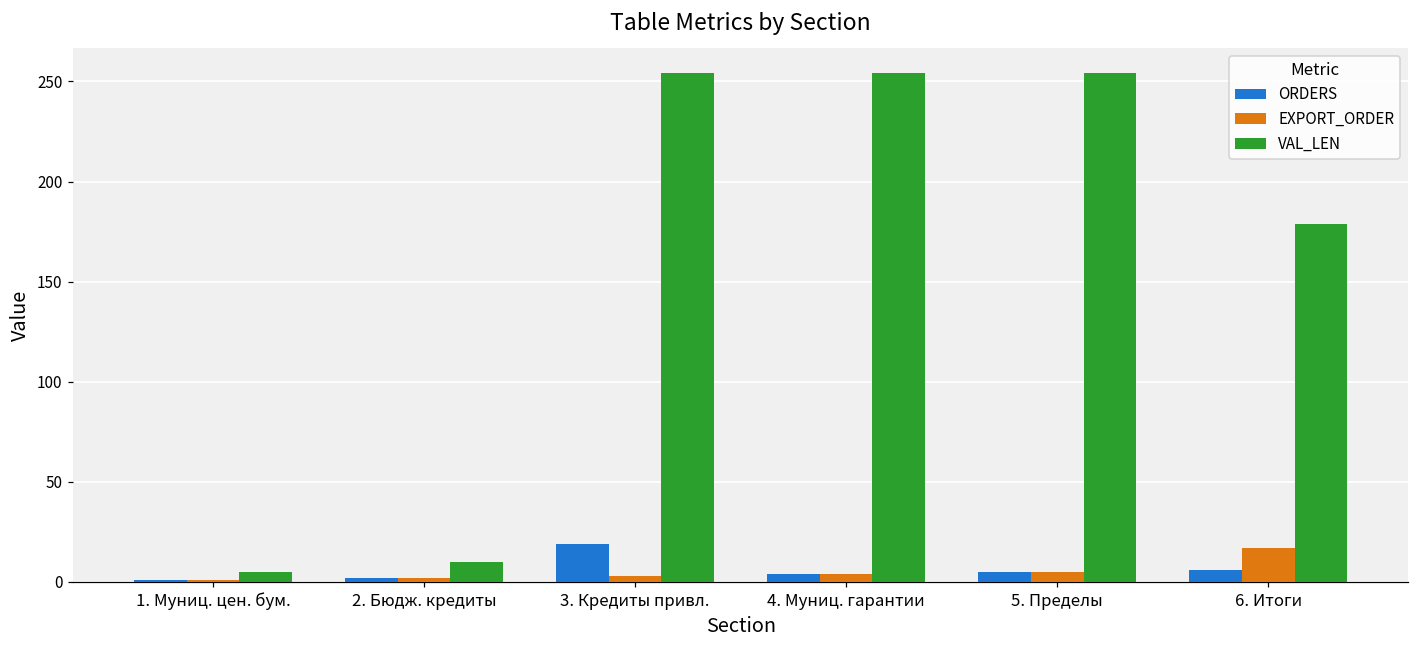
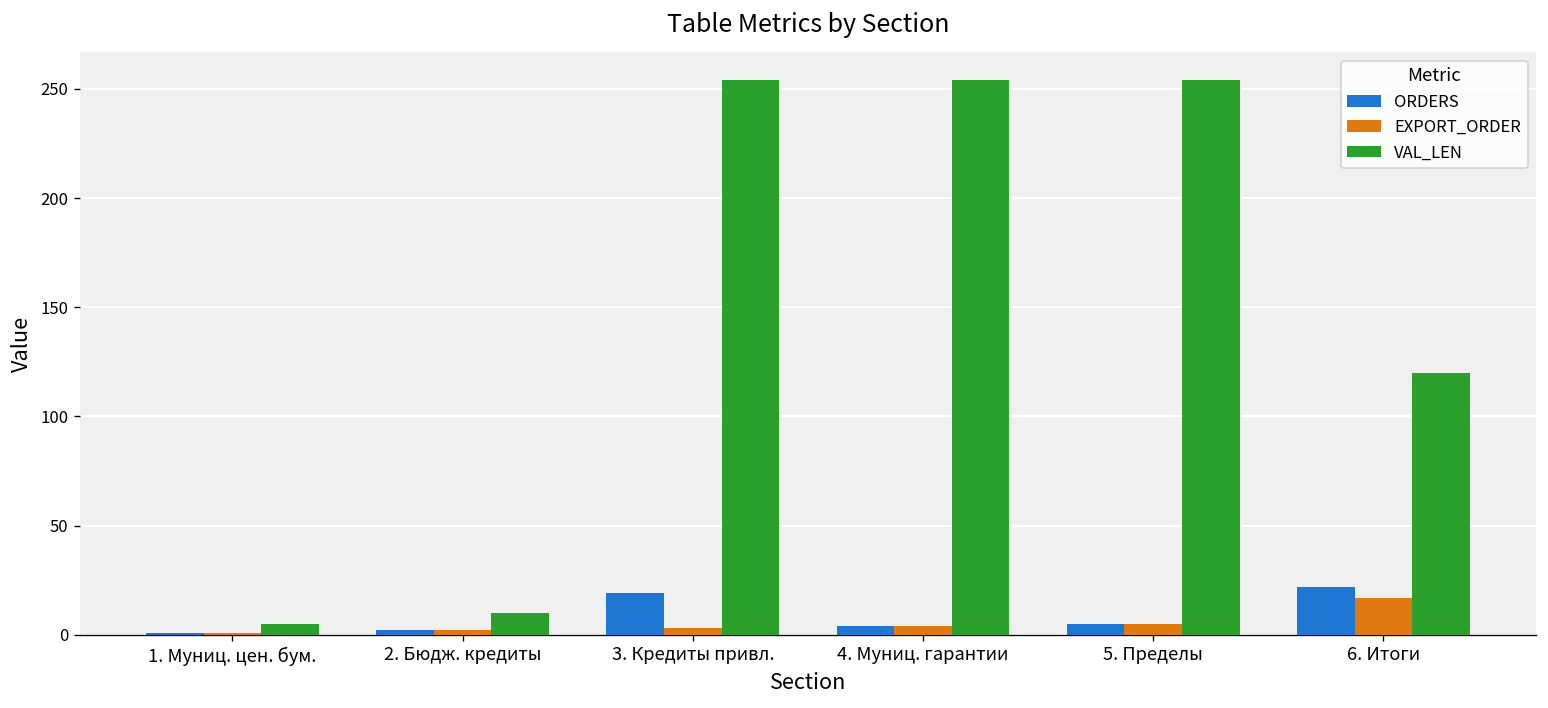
ORDERS, 6. Итоги: 6 -> 22
VAL_LEN, 6. Итоги: 179 -> 120
